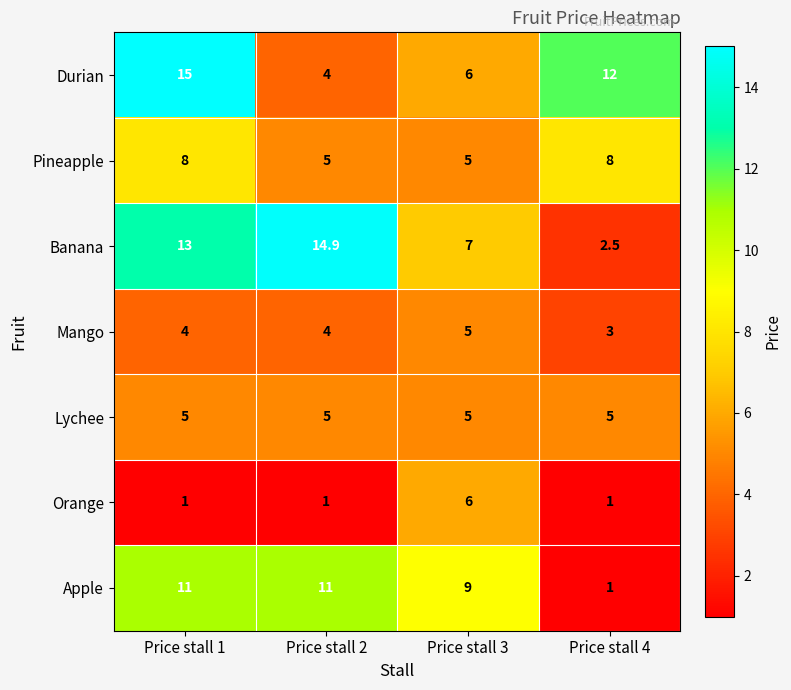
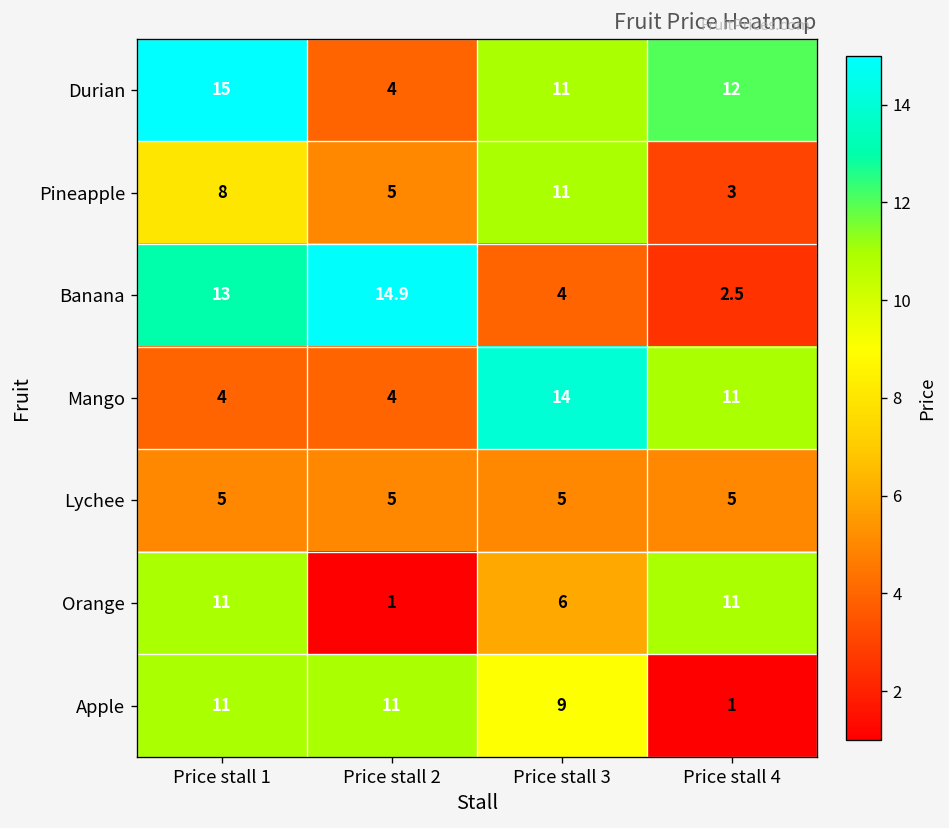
Durian, Price stall 3: 6 -> 11
Pineapple, Price stall 3: 5 -> 11
Pineapple, Price stall 4: 8 -> 3
Banana, Price stall 3: 7 -> 4
Mango, Price stall 3: 5 -> 14
Mango, Price stall 4: 3 -> 11
Orange, Price stall 1: 1 -> 11
Orange, Price stall 4: 1 -> 11
